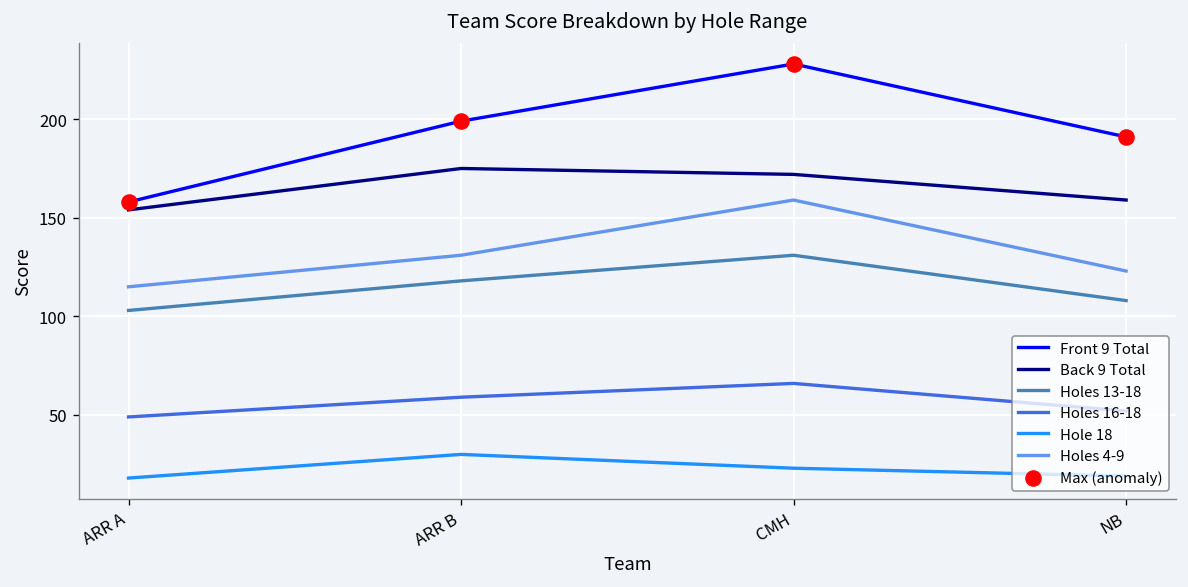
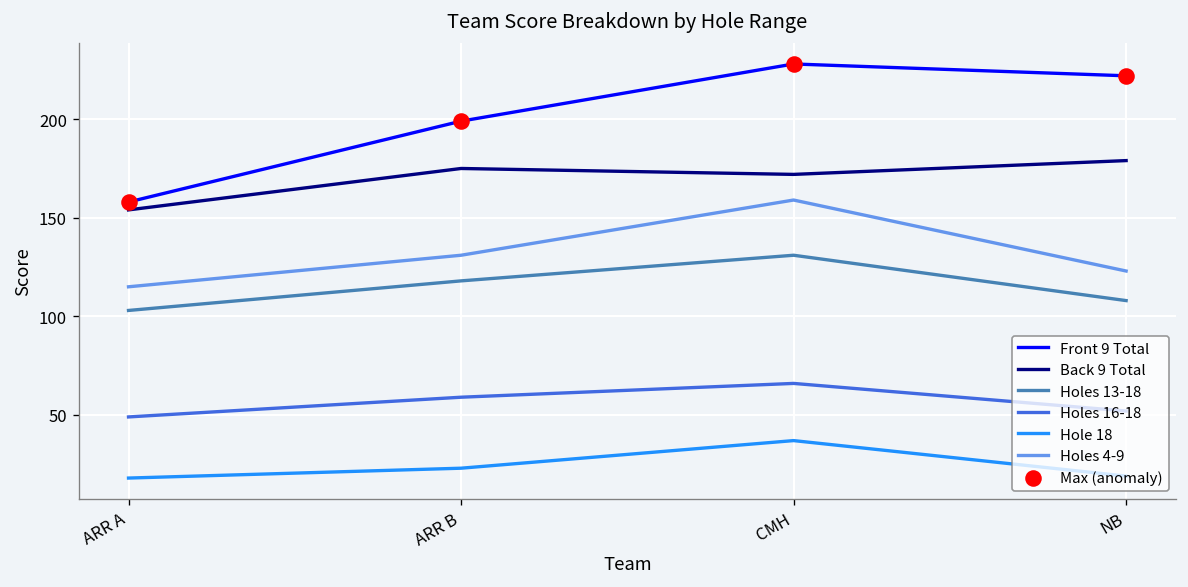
Hole 18, ARR B: 30 -> 23
Hole 18, CMH: 23 -> 37
Front 9 Total, NB: 191 -> 222
Back 9 Total, NB: 159 -> 179
